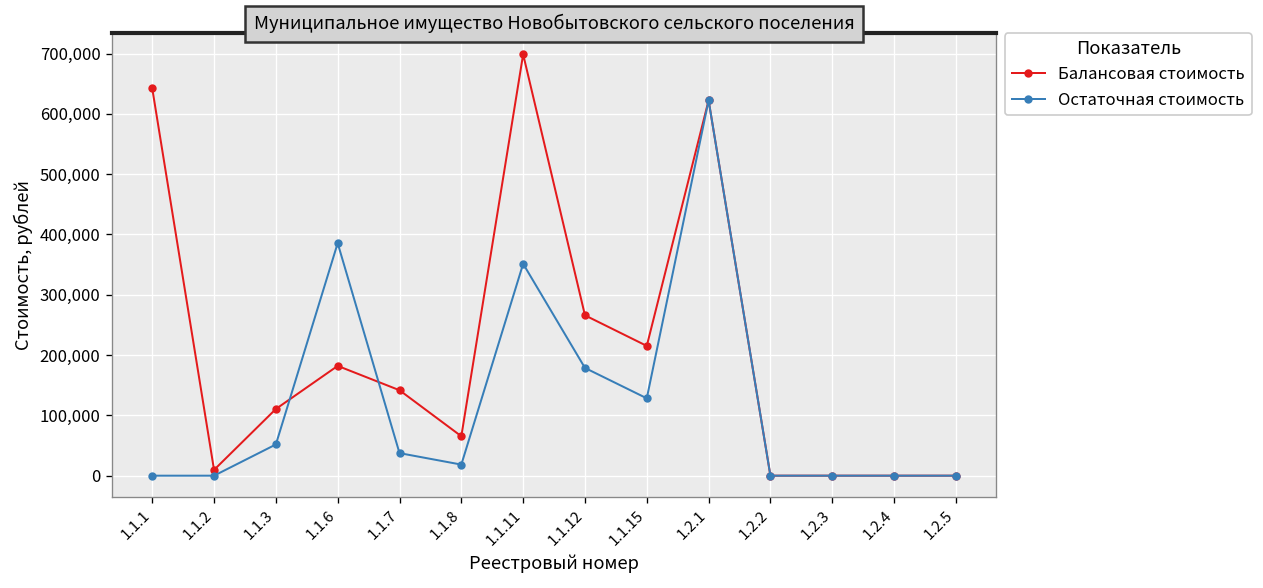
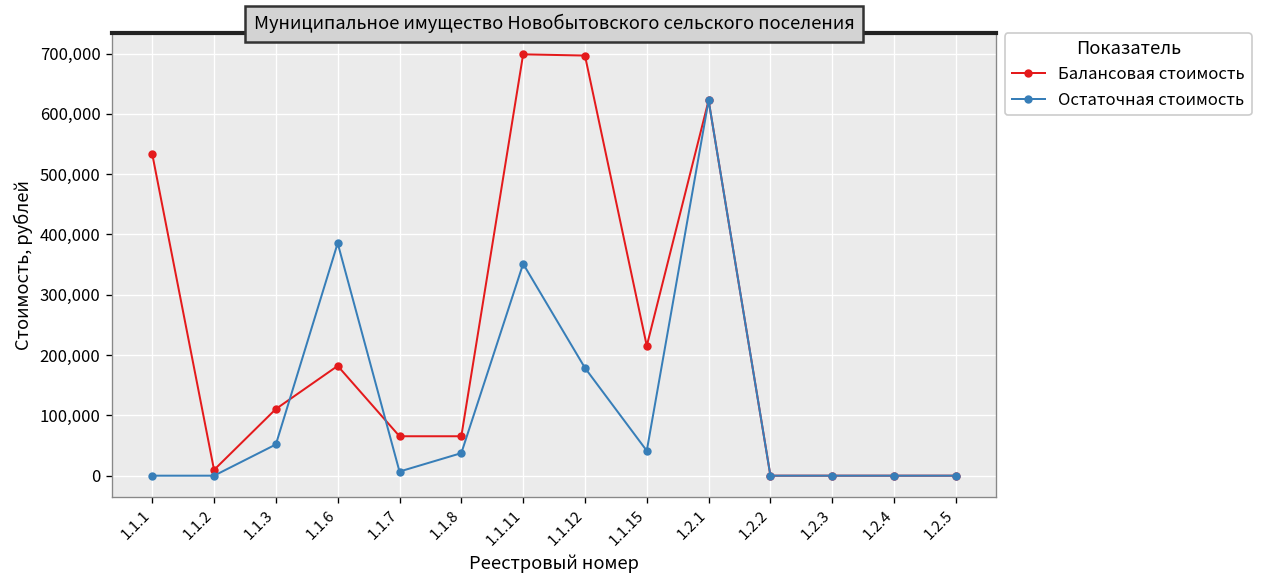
Балансовая стоимость, 1.1.1: 640,000 -> 530,000
Балансовая стоимость, 1.1.7: 140,000 -> 70,000
Остаточная стоимость, 1.1.7: 40,000 -> 10,000
Остаточная стоимость, 1.1.8: 20,000 -> 40,000
Балансовая стоимость, 1.1.12: 270,000 -> 700,000
Остаточная стоимость, 1.1.15: 130,000 -> 40,000
